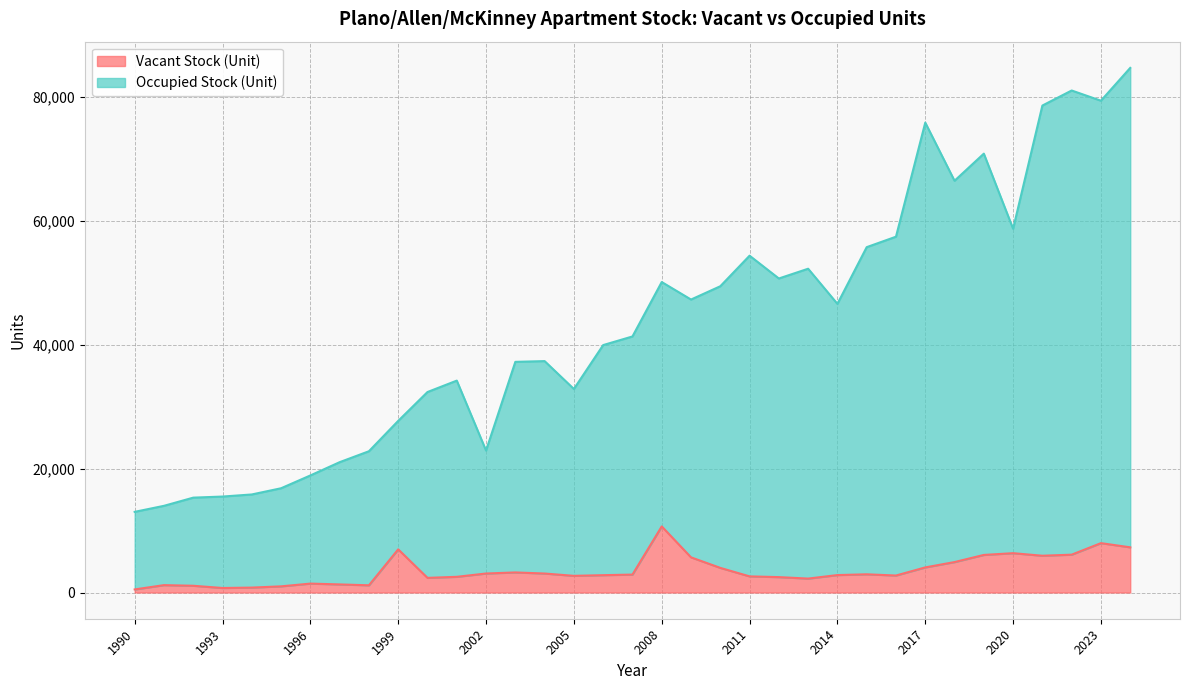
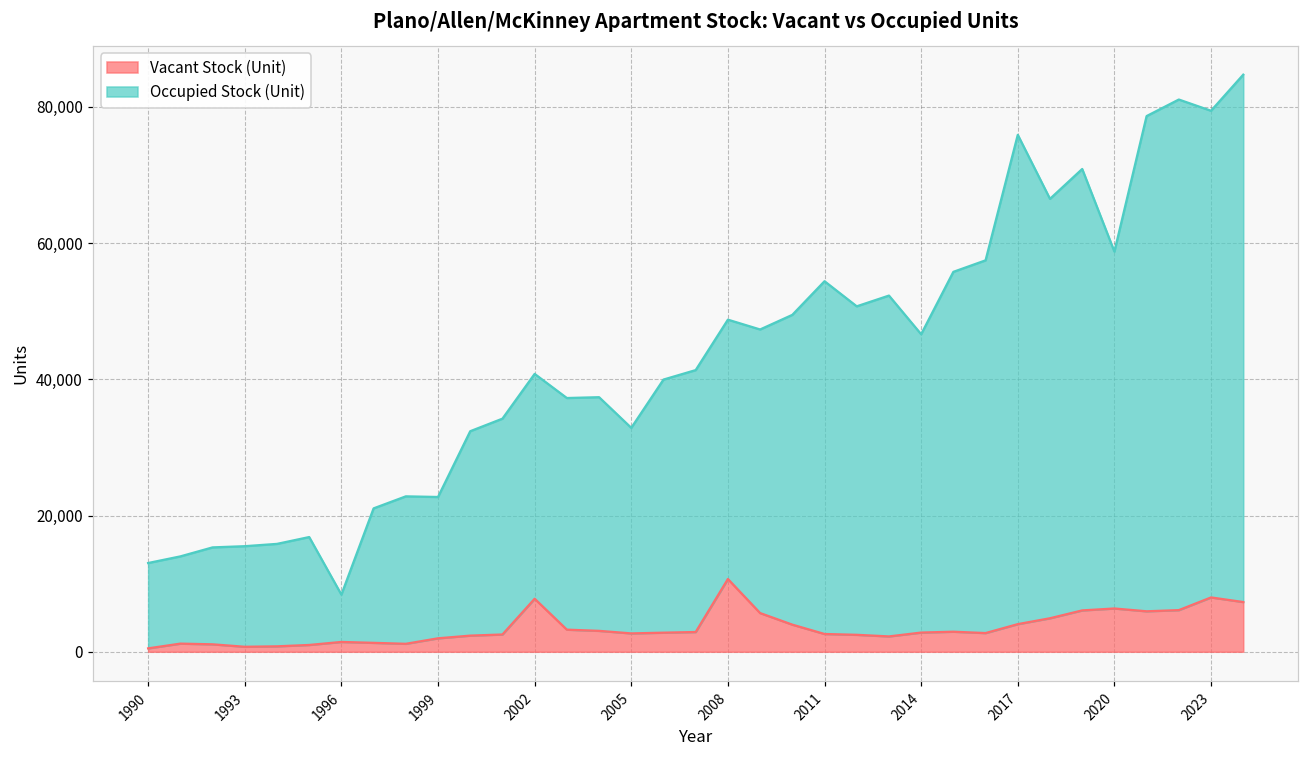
Occupied Stock (Unit), 1996: 17,000 -> 7,000
Vacant Stock (Unit), 1999: 7,000 -> 2,000
Vacant Stock (Unit), 2002: 3,000 -> 8,000
Occupied Stock (Unit), 2002: 20,000 -> 33,000
Occupied Stock (Unit), 2008: 39,000 -> 38,000
